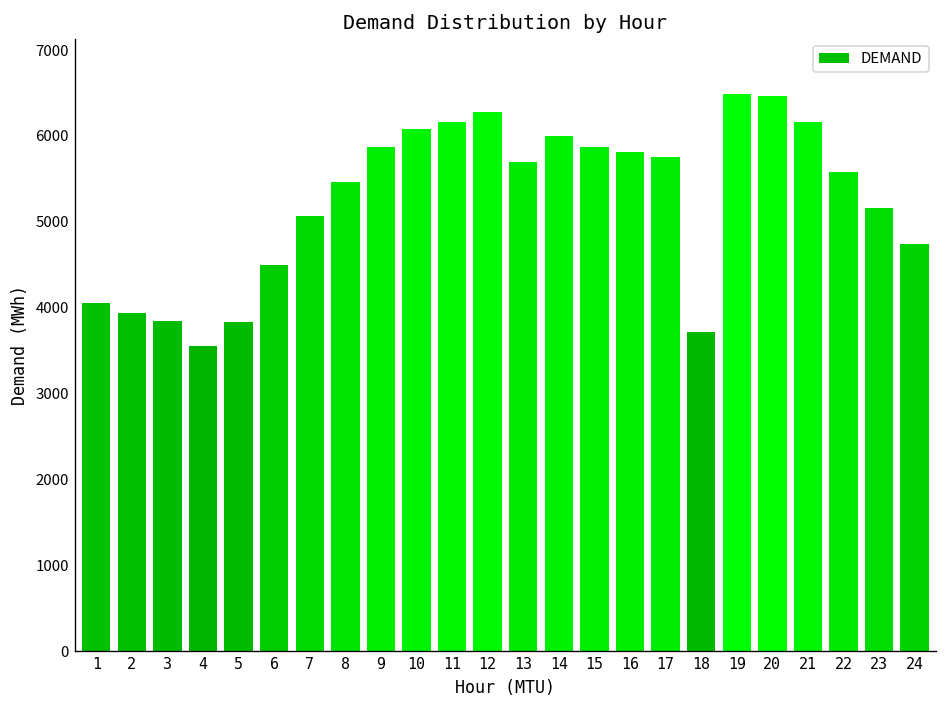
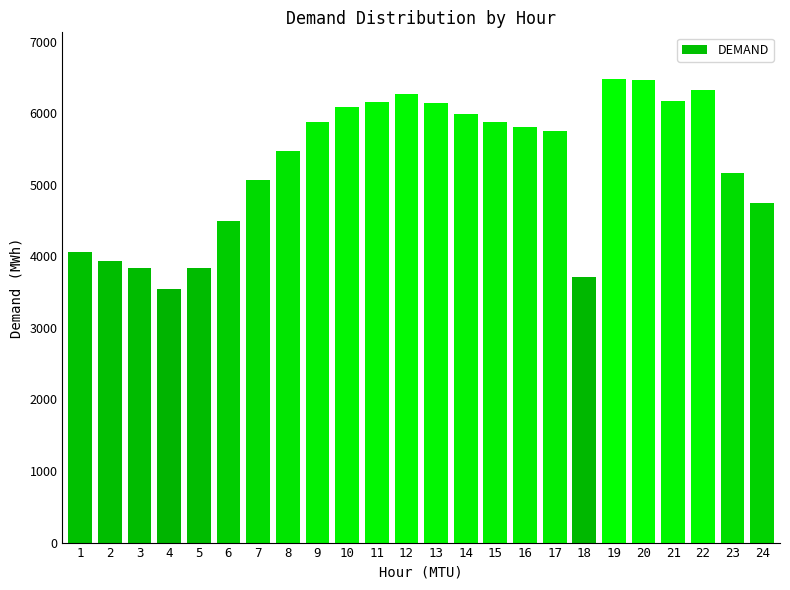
13: 5700 -> 6100
22: 5600 -> 6300
